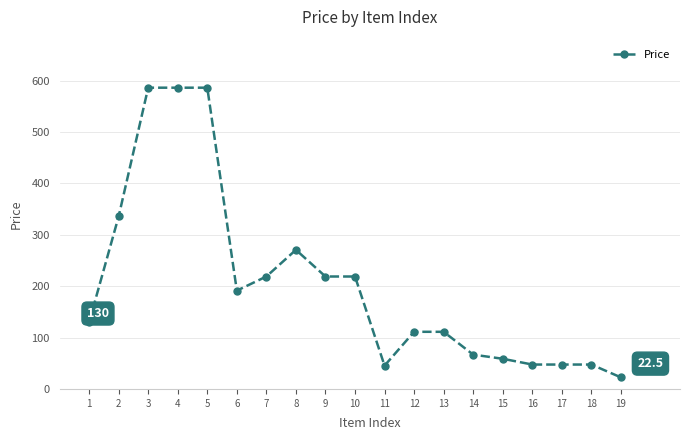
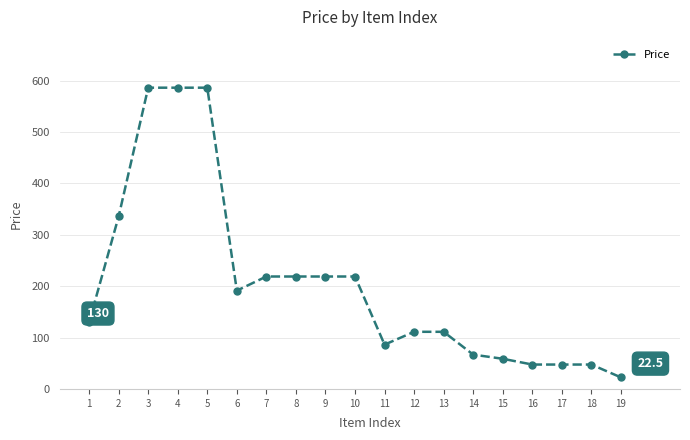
8: 270 -> 220
11: 50 -> 90
